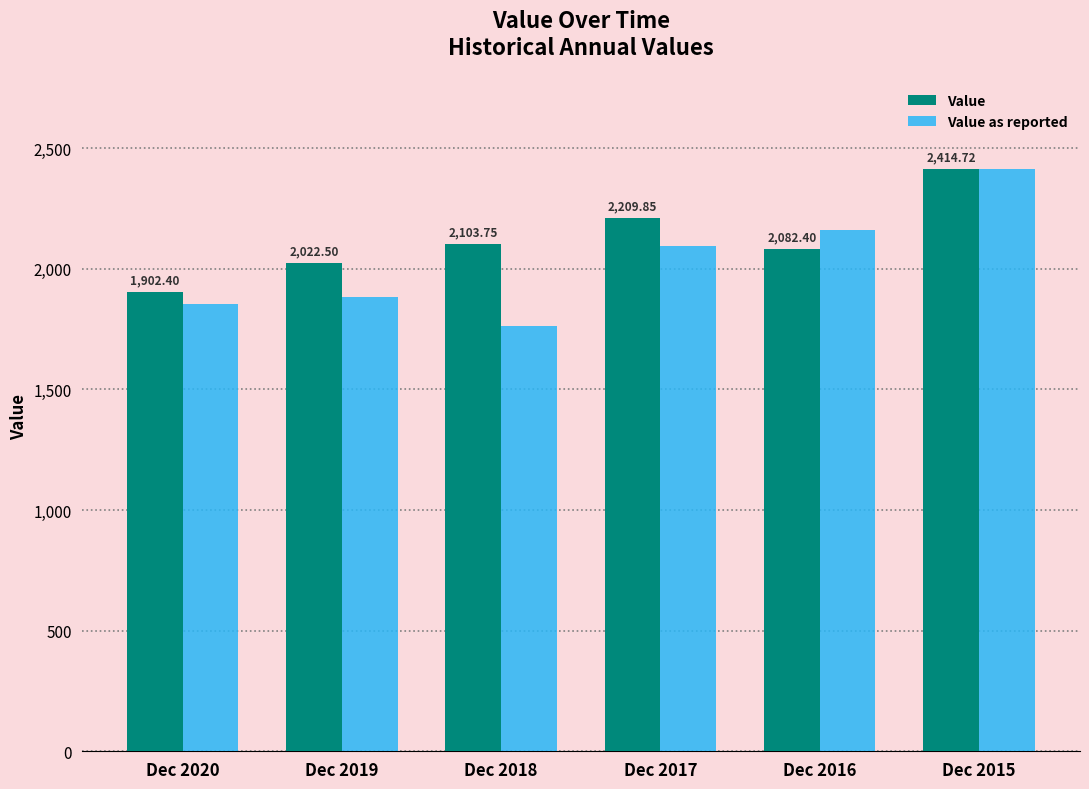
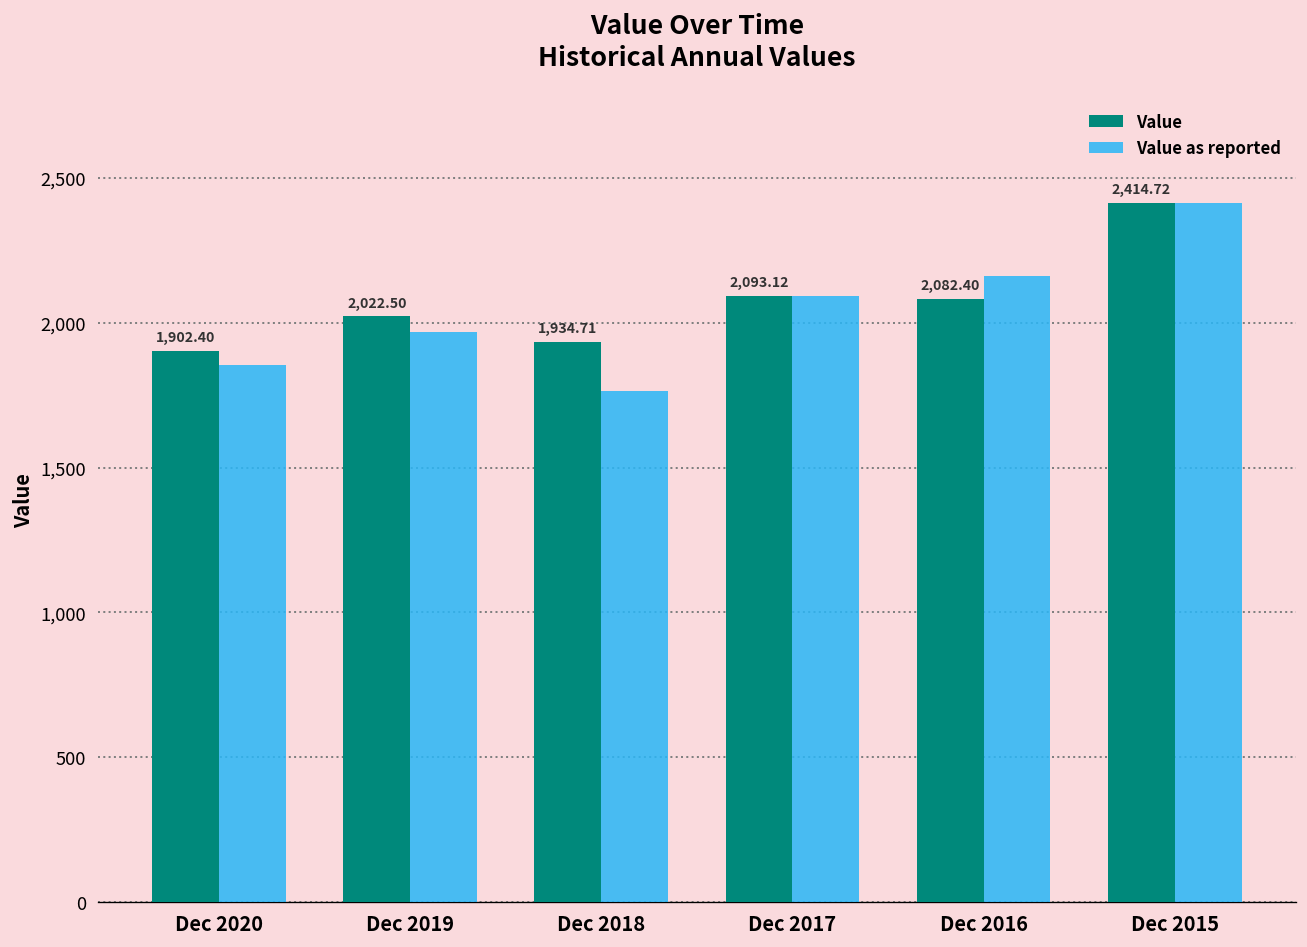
Value as reported, Dec 2019: 1,880 -> 1,970
Value, Dec 2018: 2,103.75 -> 1,934.71
Value, Dec 2017: 2,209.85 -> 2,093.12
